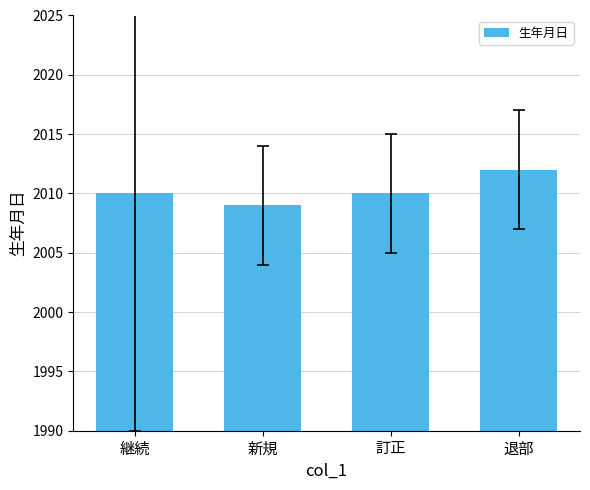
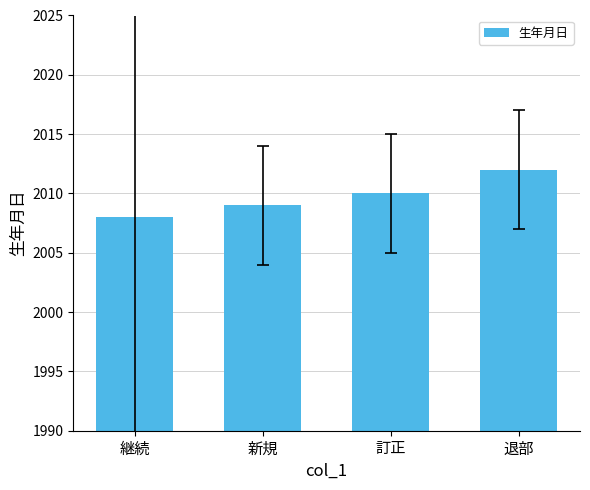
生年月日, 継続: 2010 -> 2008
